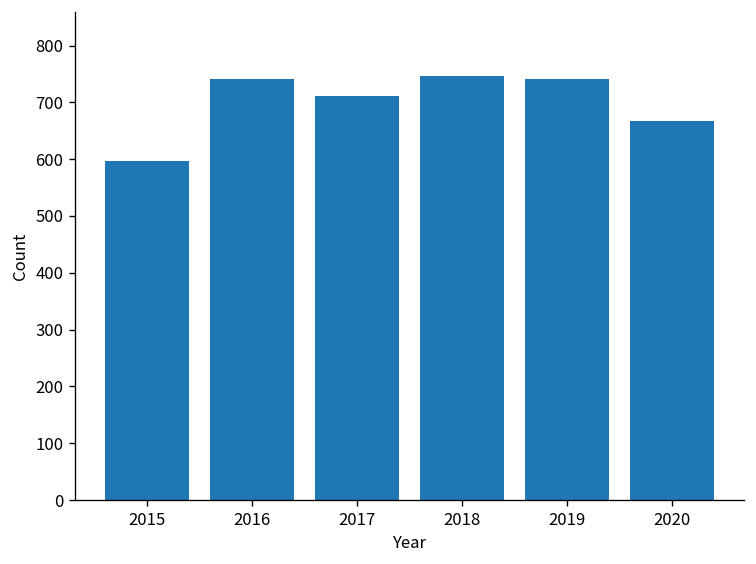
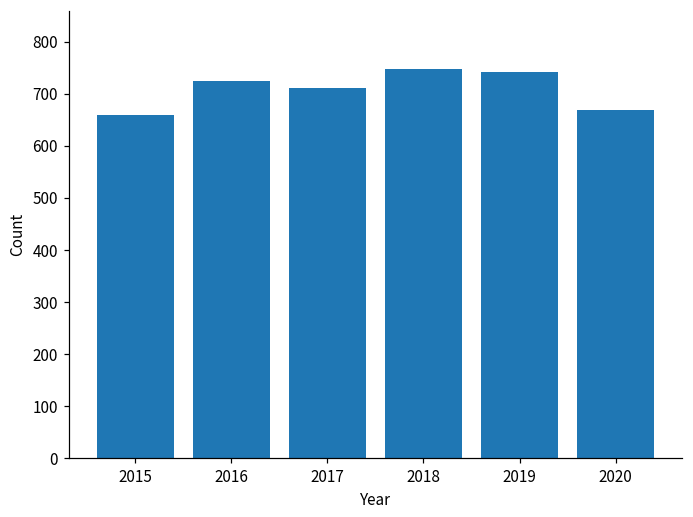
2015: 600 -> 660
2016: 740 -> 720
